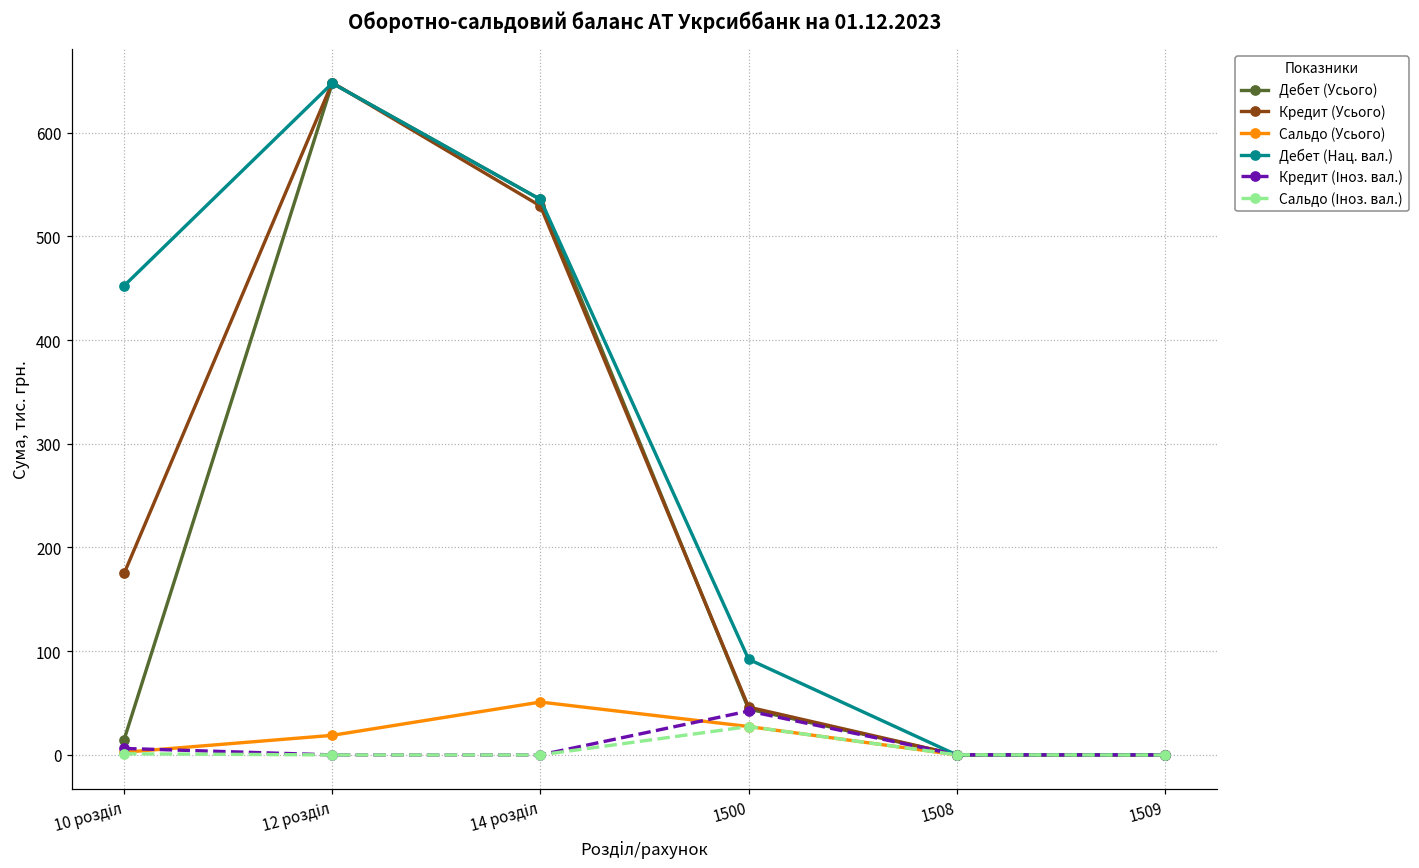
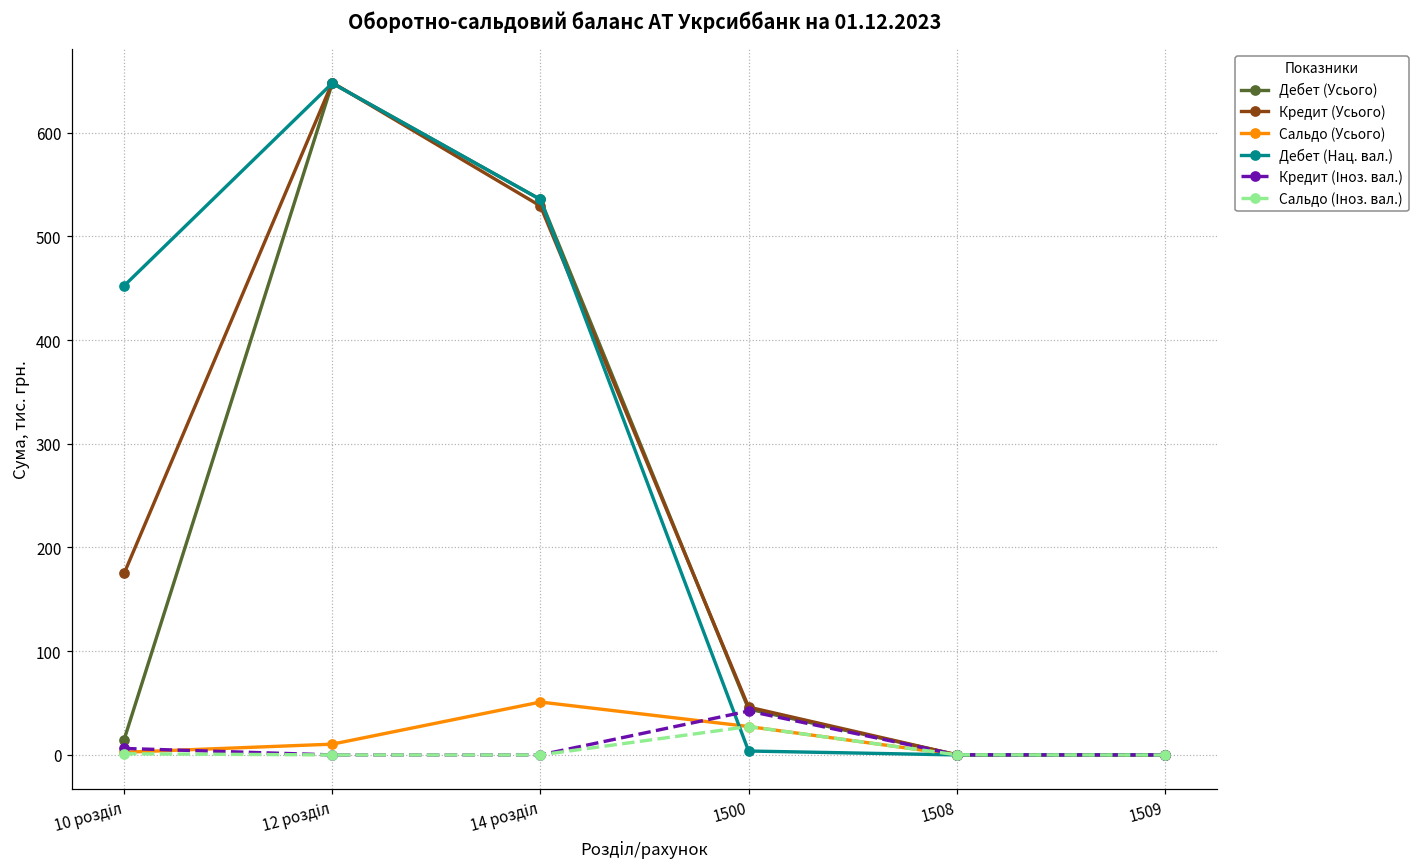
Сальдо (Усього), 12 розділ: 20 -> 10
Дебет (Нац. вал.), 1500: 90 -> 0
